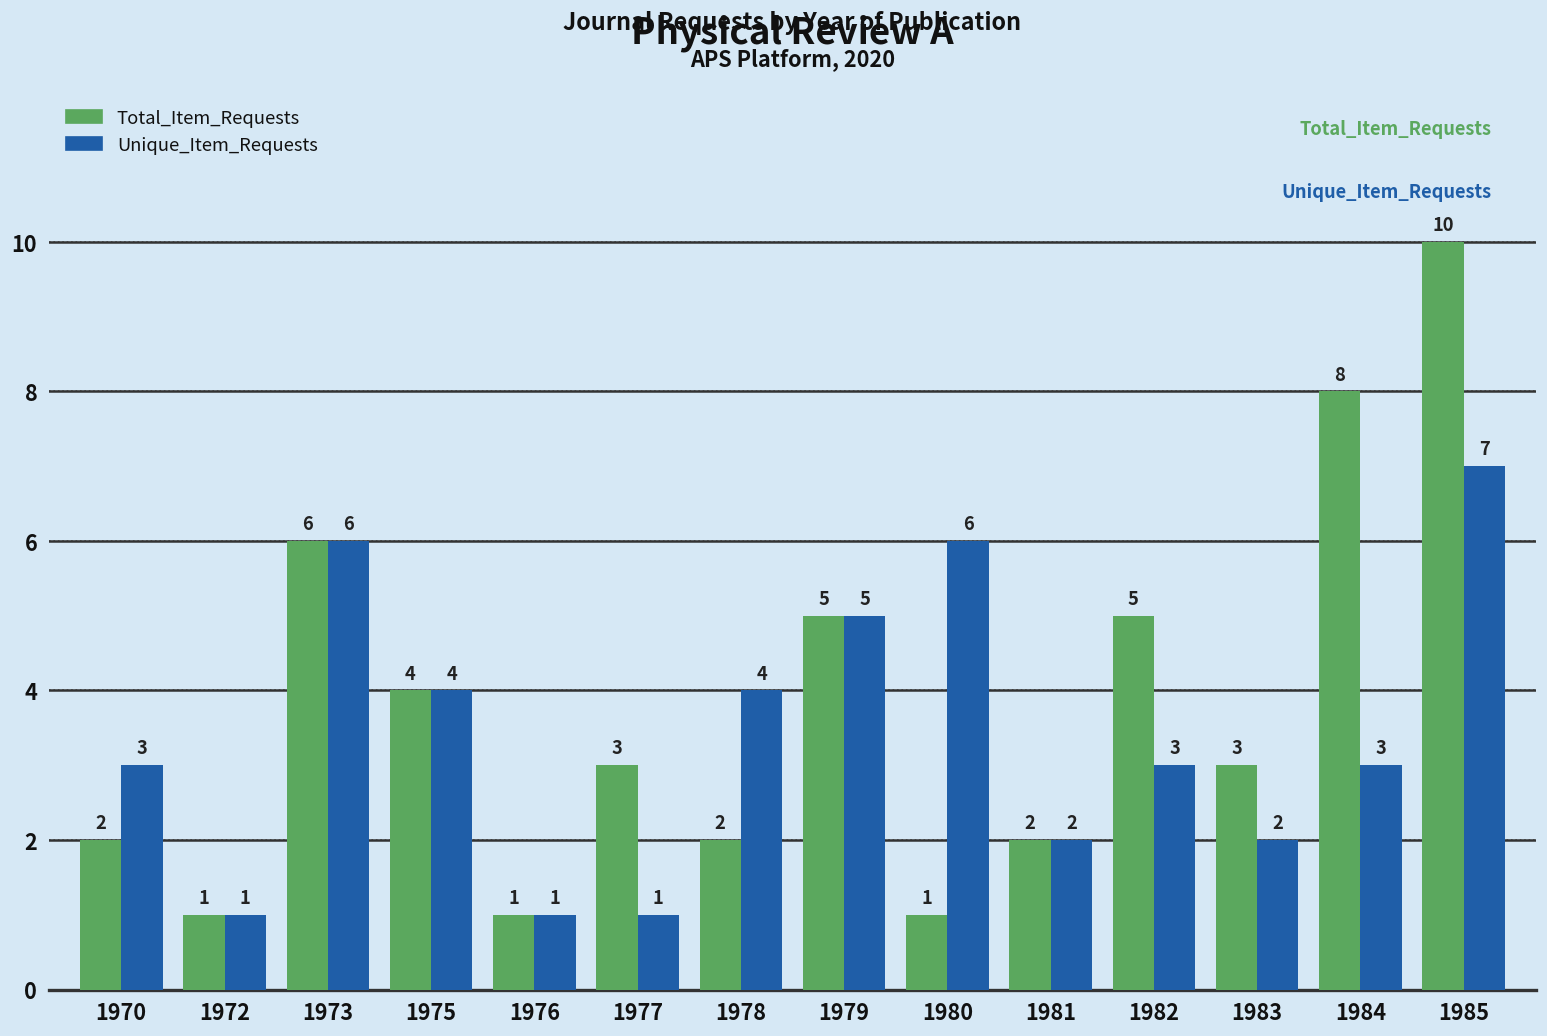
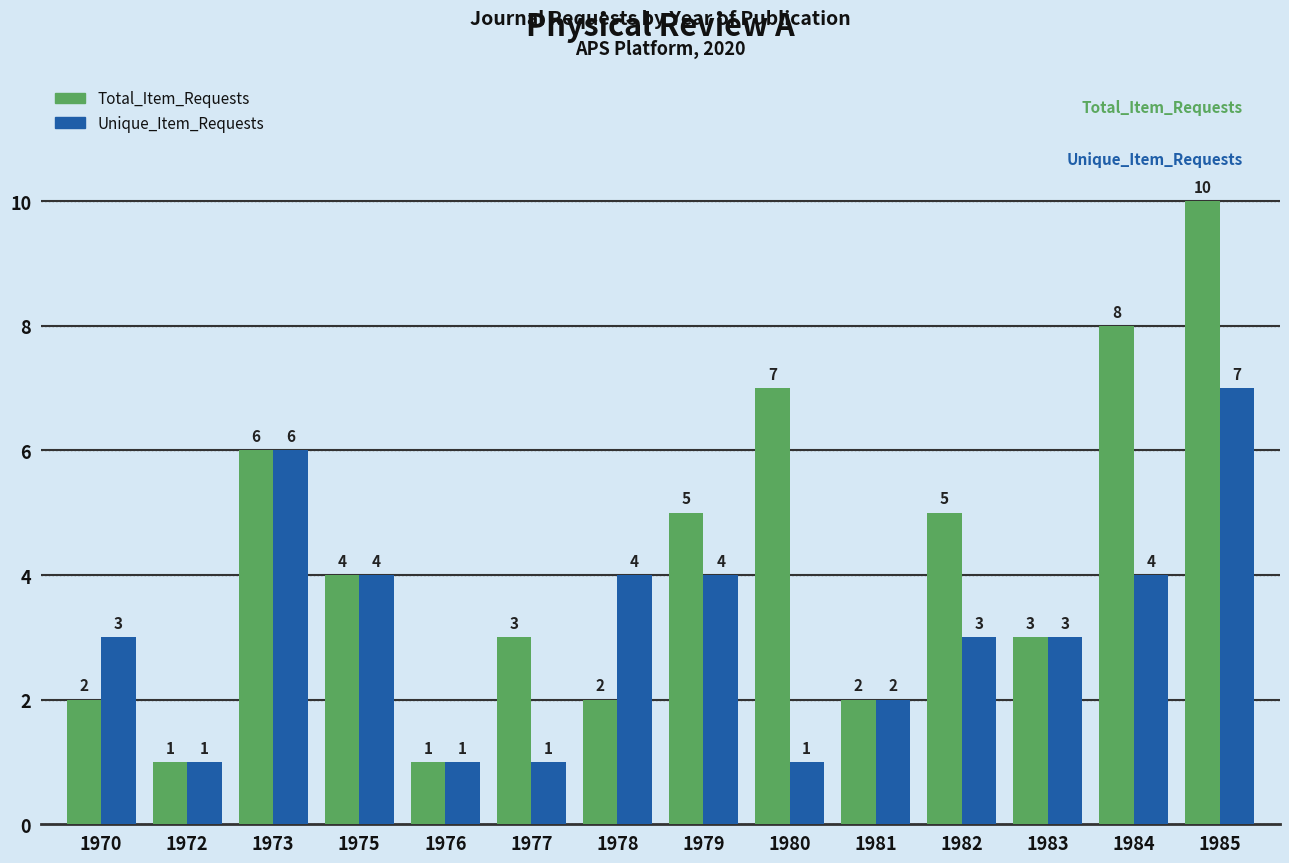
Unique_Item_Requests, 1979: 5 -> 4
Total_Item_Requests, 1980: 1 -> 7
Unique_Item_Requests, 1980: 6 -> 1
Unique_Item_Requests, 1983: 2 -> 3
Unique_Item_Requests, 1984: 3 -> 4
